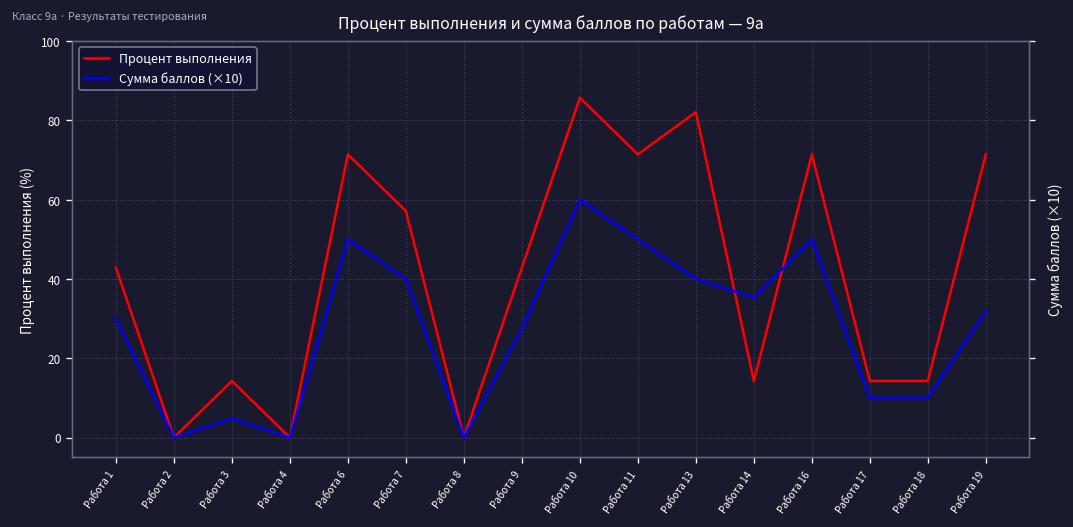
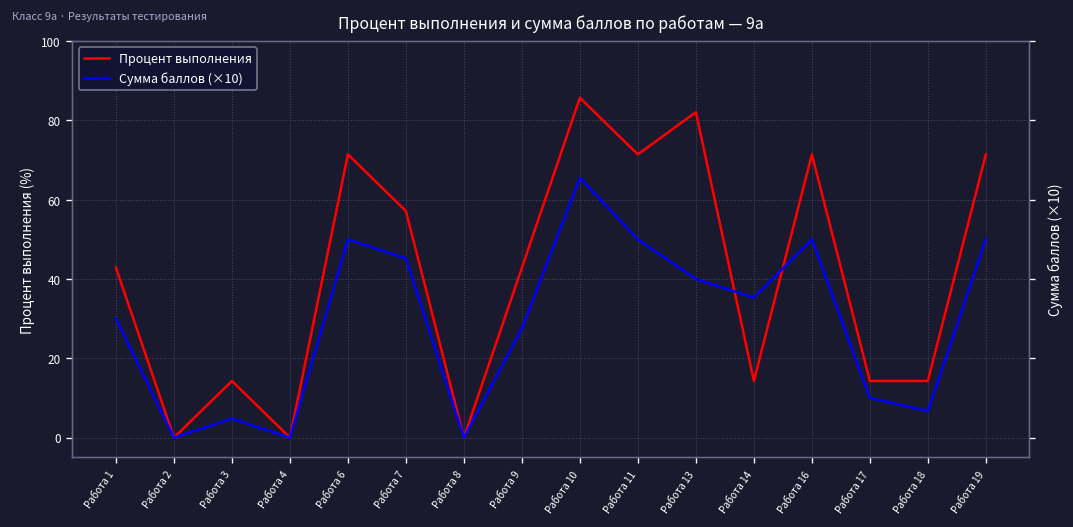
Сумма баллов (×10), Работа 7: 40 -> 45
Сумма баллов (×10), Работа 10: 60 -> 66
Сумма баллов (×10), Работа 18: 10 -> 7
Сумма баллов (×10), Работа 19: 32 -> 50
